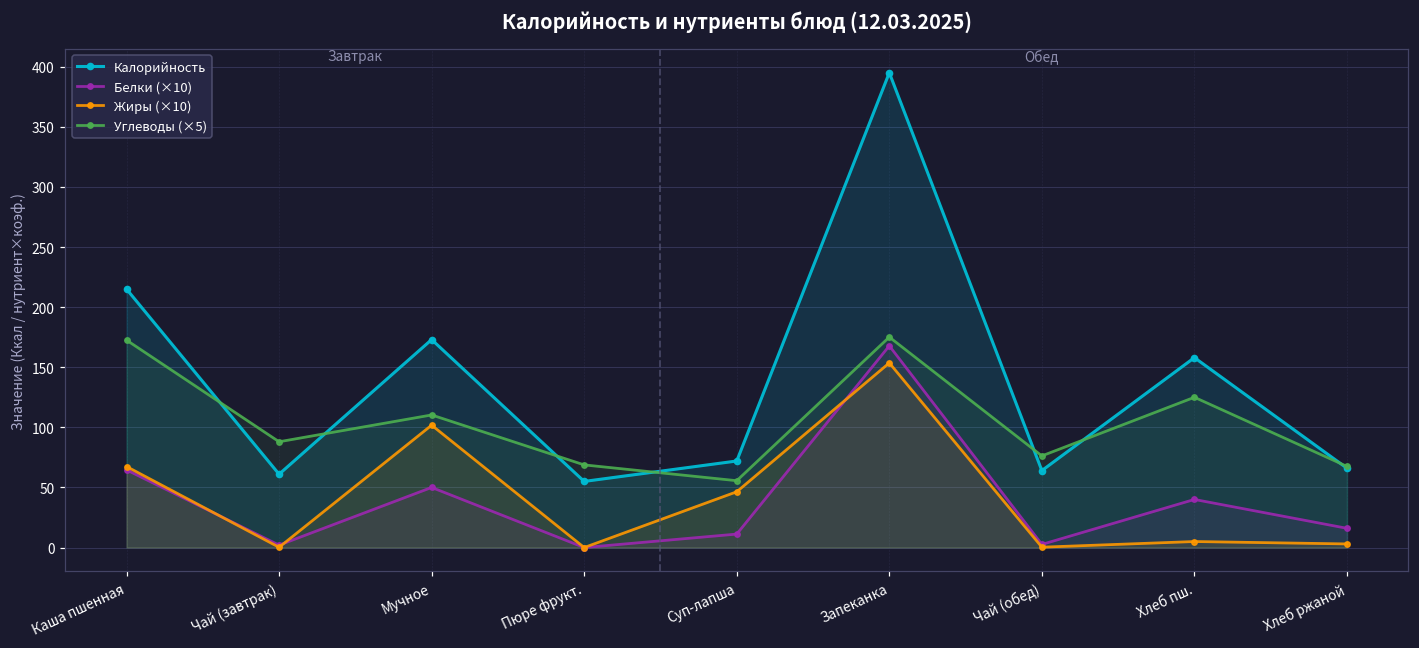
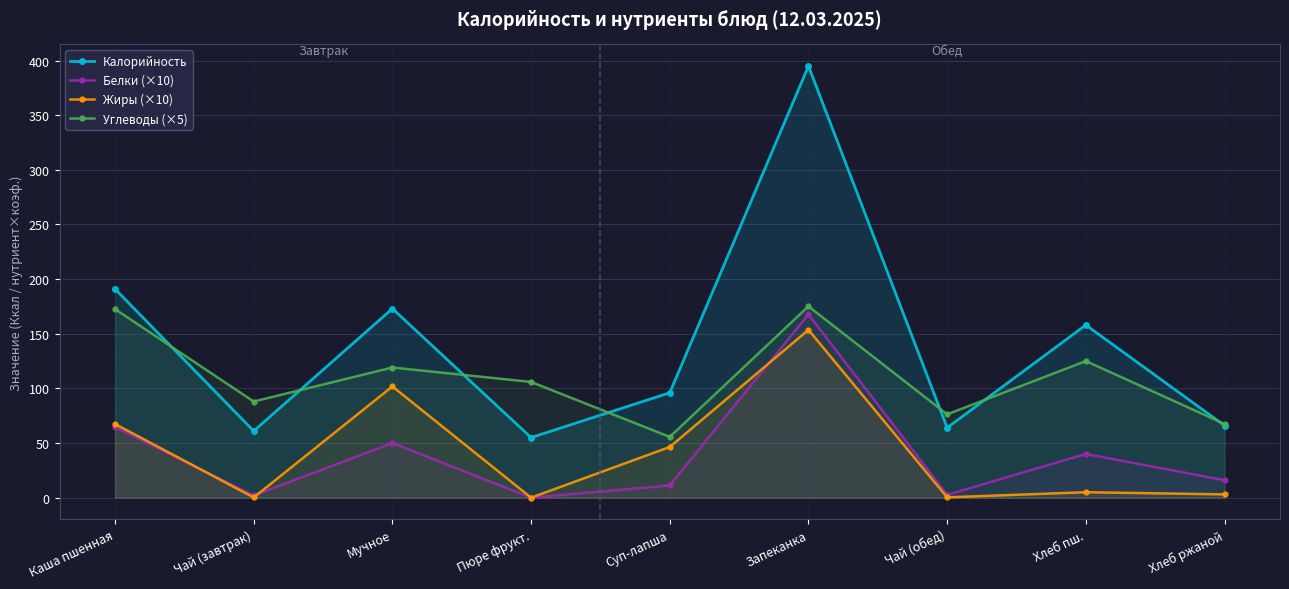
Калорийность, Каша пшенная: 215 -> 191
Углеводы (×5), Мучное: 110 -> 119
Углеводы (×5), Пюре фрукт.: 69 -> 106
Калорийность, Суп-лапша: 72 -> 96
